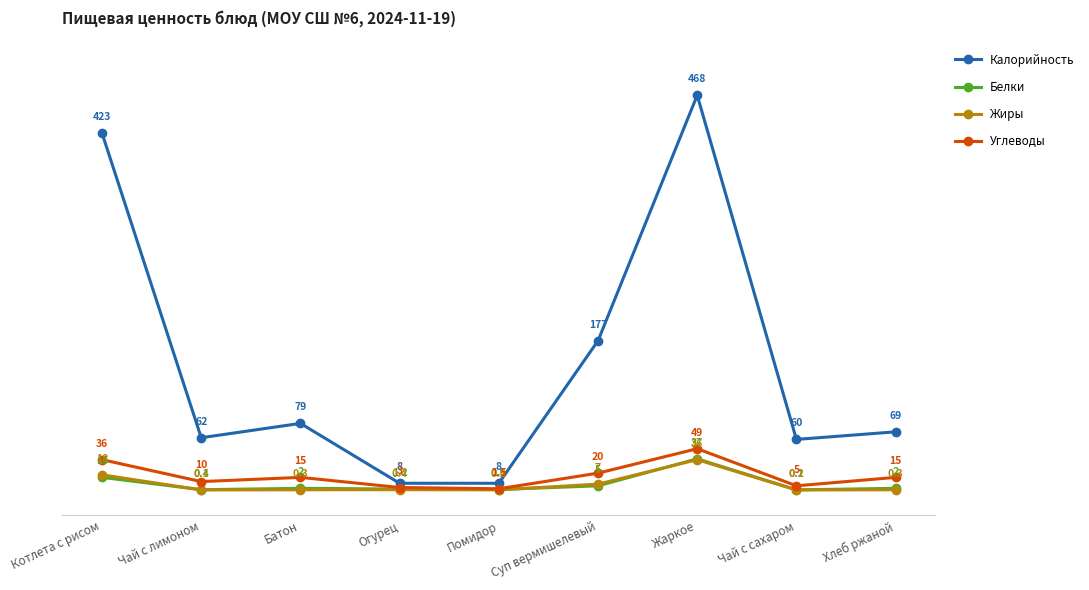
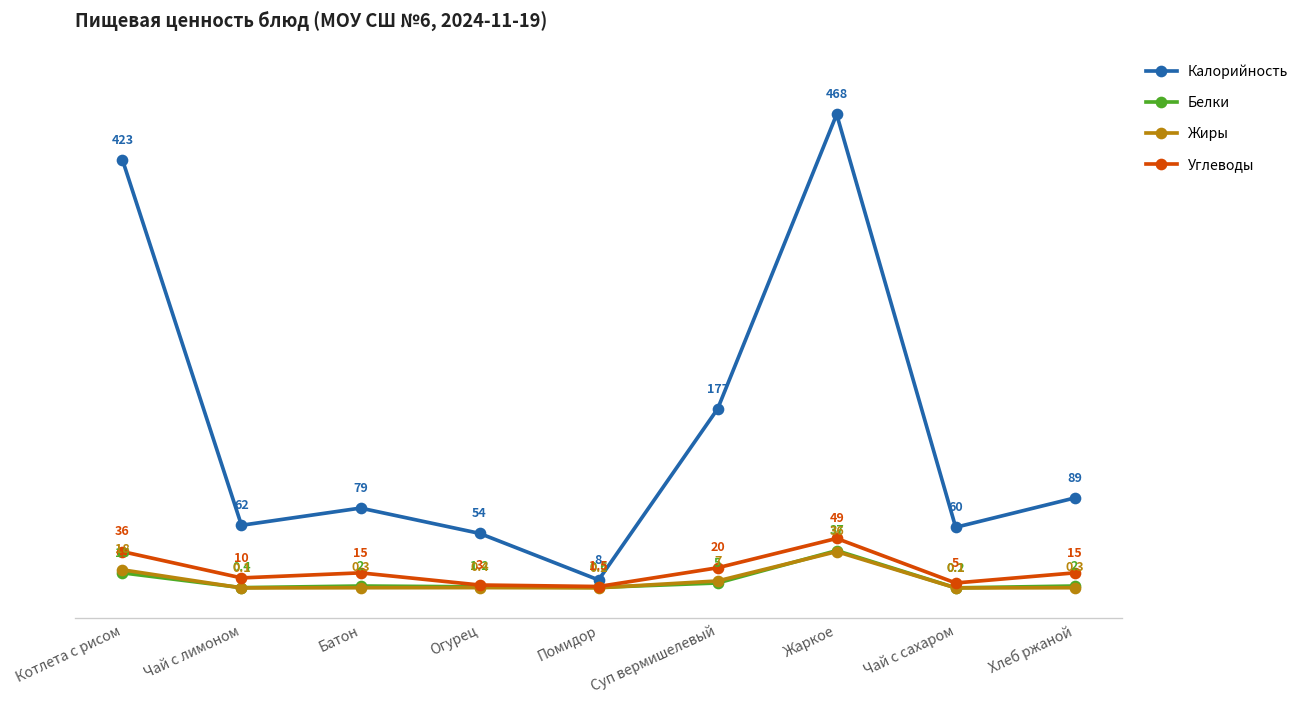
Калорийность, Огурец: 8 -> 54
Калорийность, Хлеб ржаной: 69 -> 89
